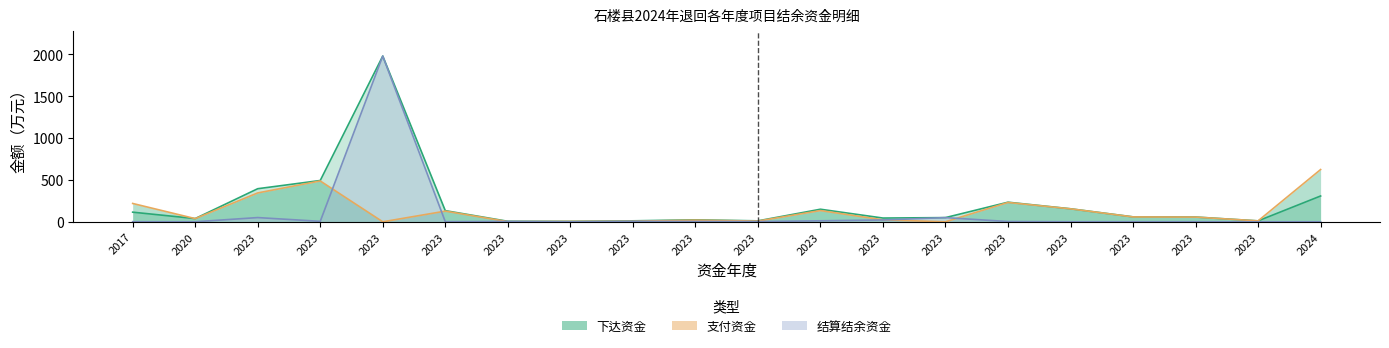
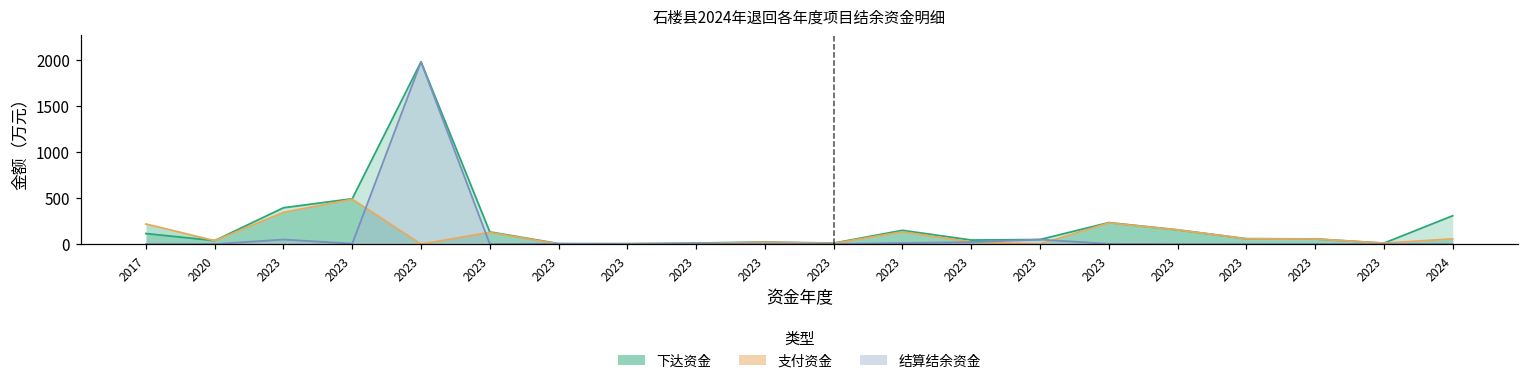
支付资金, 2024: 600 -> 100
